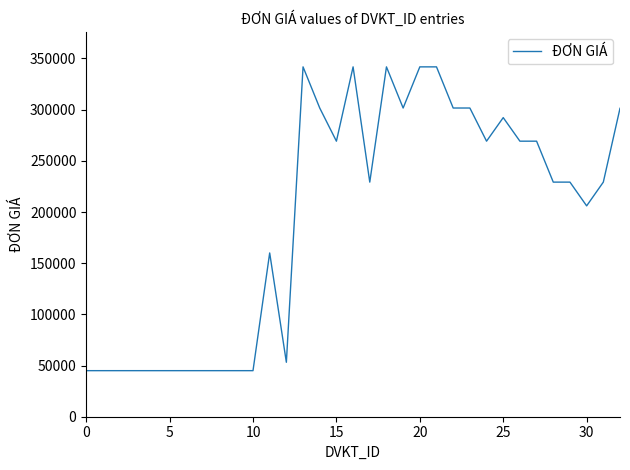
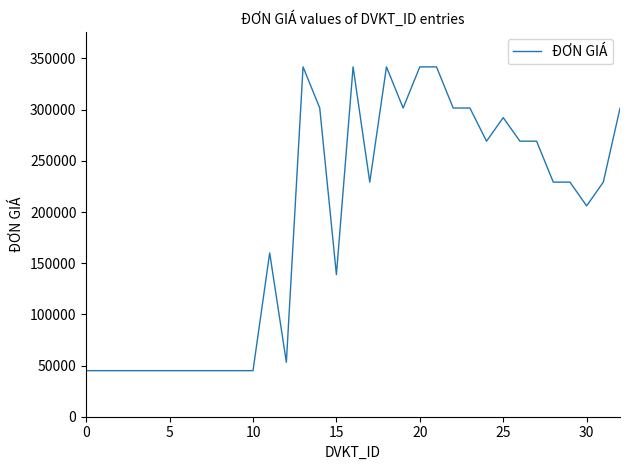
15: 269000 -> 139000
